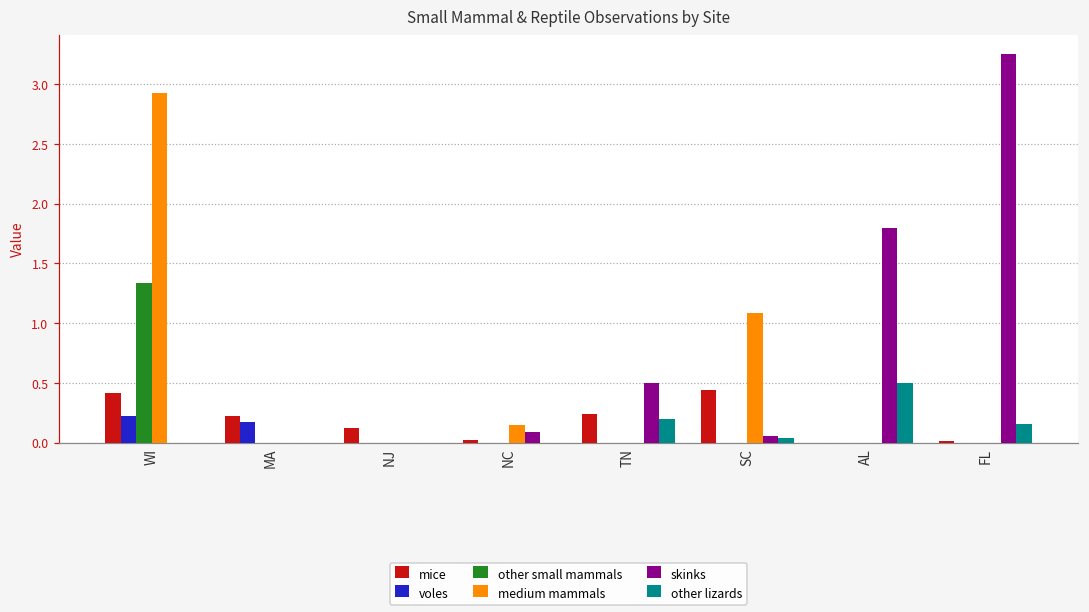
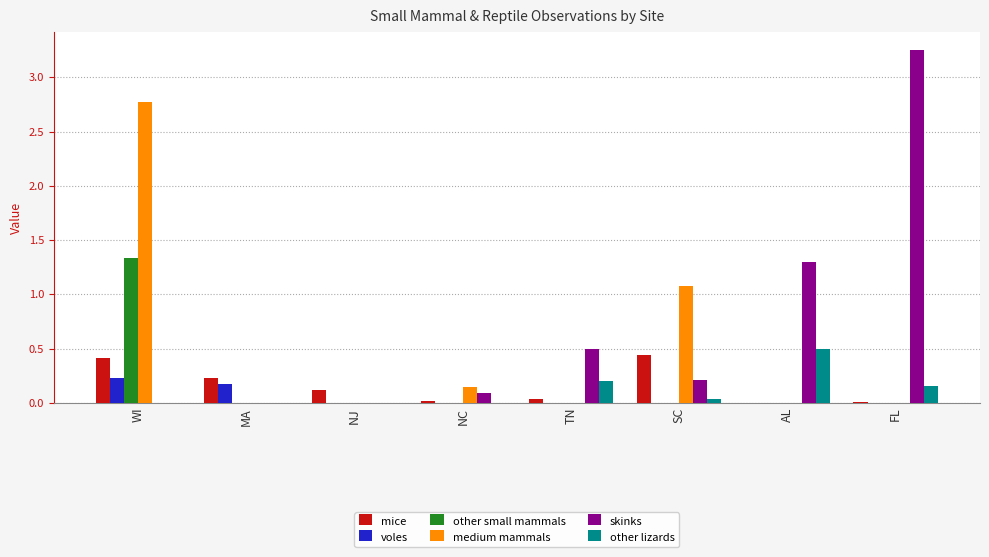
medium mammals, WI: 2.92 -> 2.77
mice, TN: 0.24 -> 0.04
skinks, SC: 0.05 -> 0.21
skinks, AL: 1.8 -> 1.3
